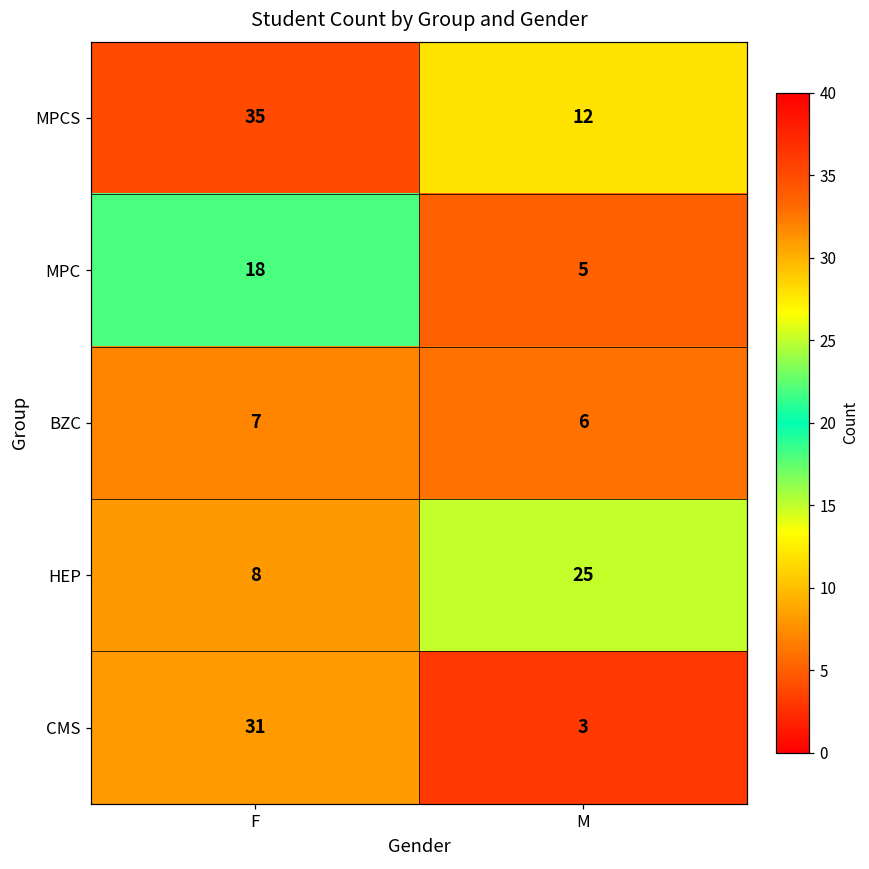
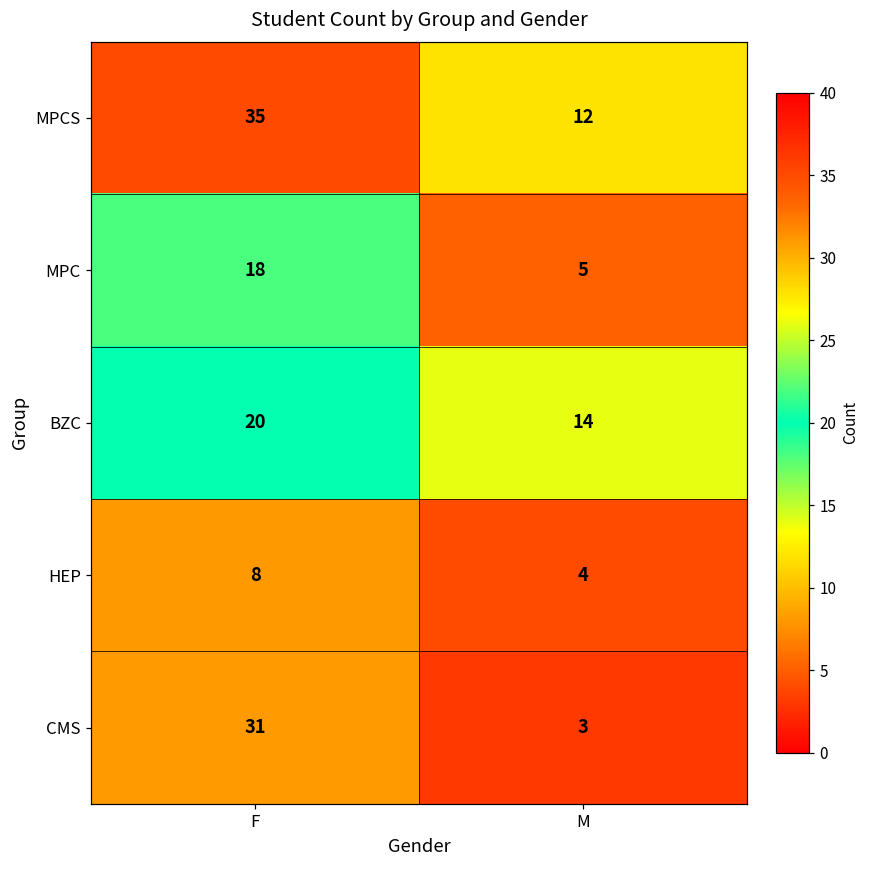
BZC, F: 7 -> 20
BZC, M: 6 -> 14
HEP, M: 25 -> 4
